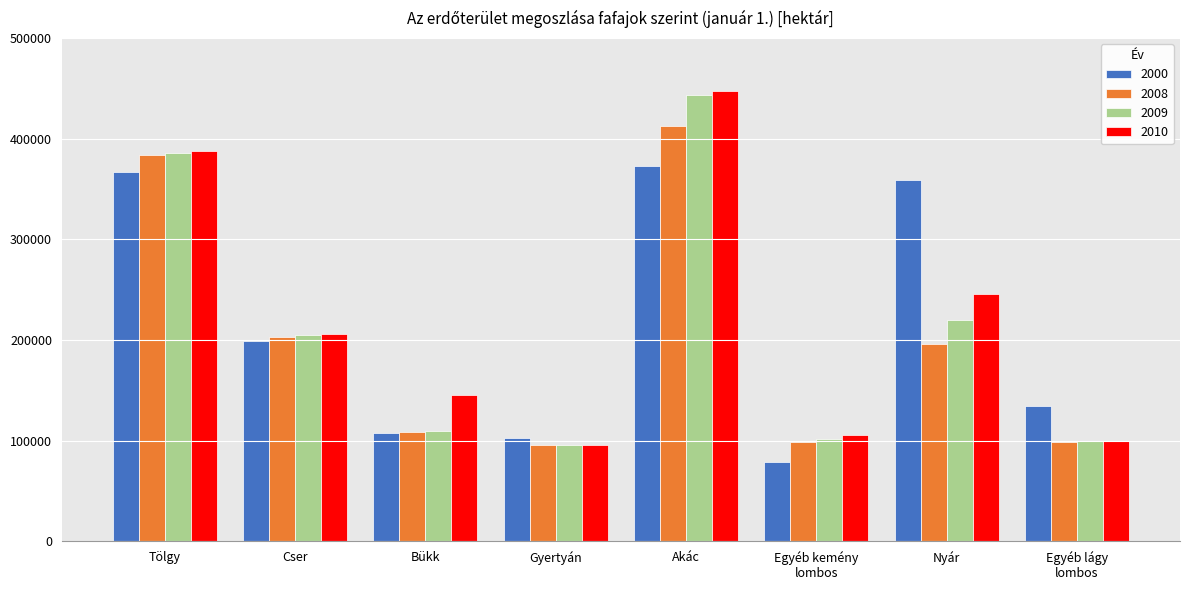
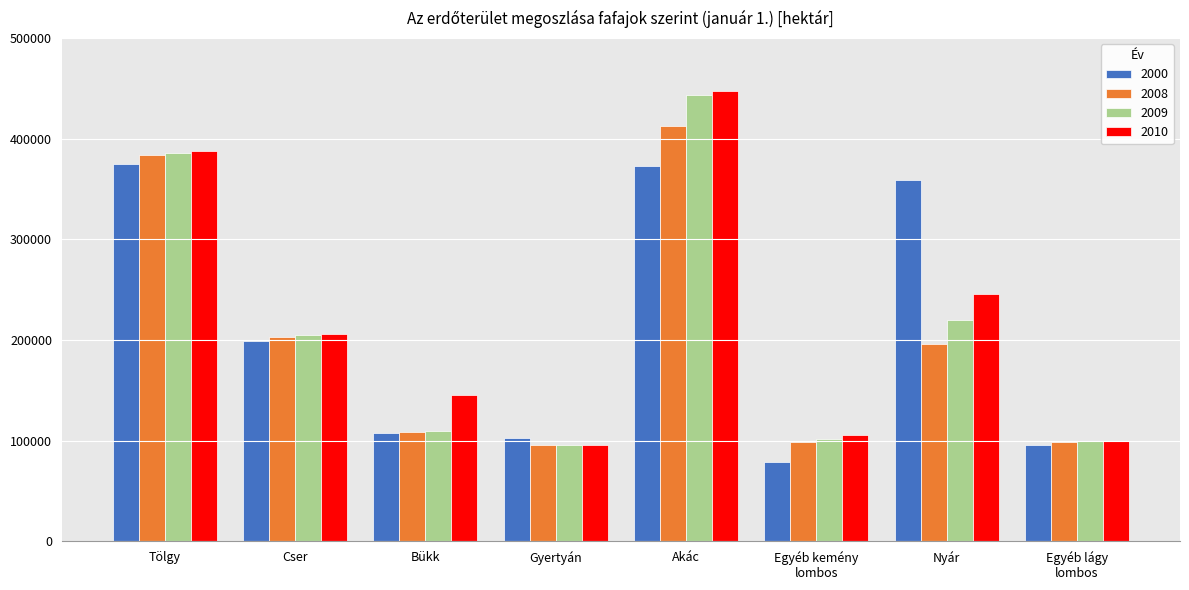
2000, Tölgy: 367000 -> 375000
2000, Egyéb lágy lombos: 134000 -> 96000
